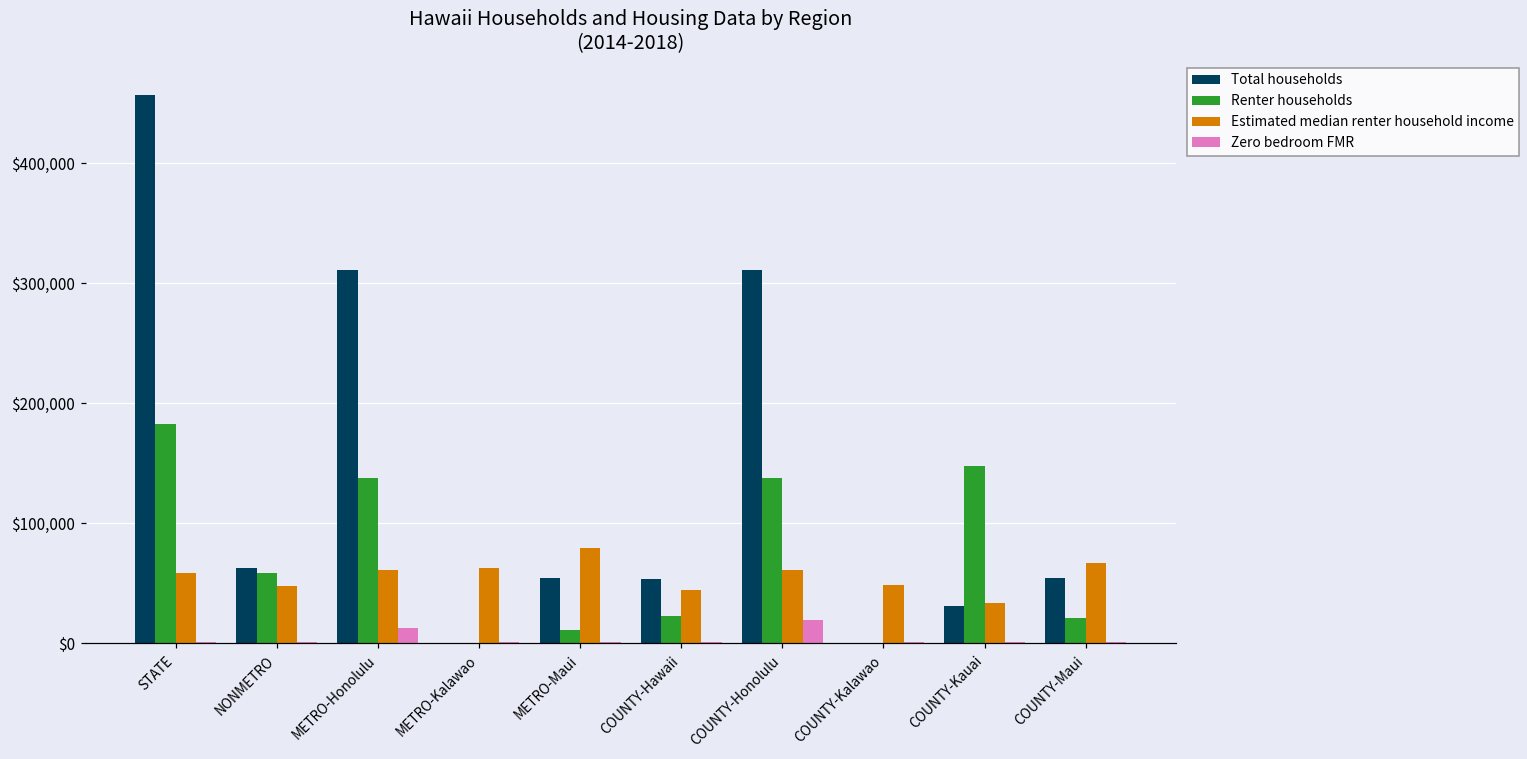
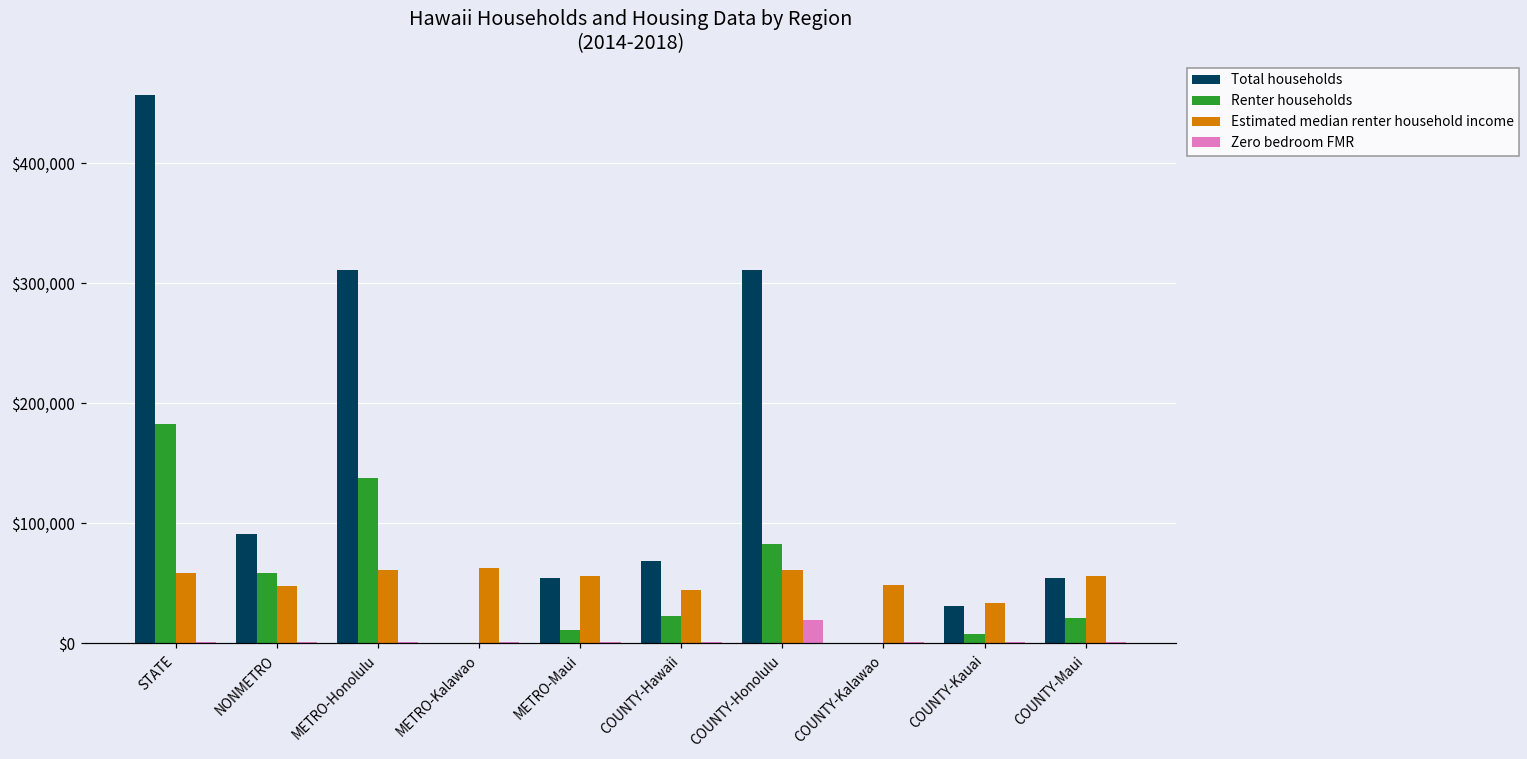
Total households, NONMETRO: $63,000 -> $91,000
Zero bedroom FMR, METRO-Honolulu: $13,000 -> $1,000
Estimated median renter household income, METRO-Maui: $80,000 -> $56,000
Total households, COUNTY-Hawaii: $54,000 -> $68,000
Renter households, COUNTY-Honolulu: $138,000 -> $83,000
Renter households, COUNTY-Kauai: $148,000 -> $8,000
Estimated median renter household income, COUNTY-Maui: $67,000 -> $56,000
